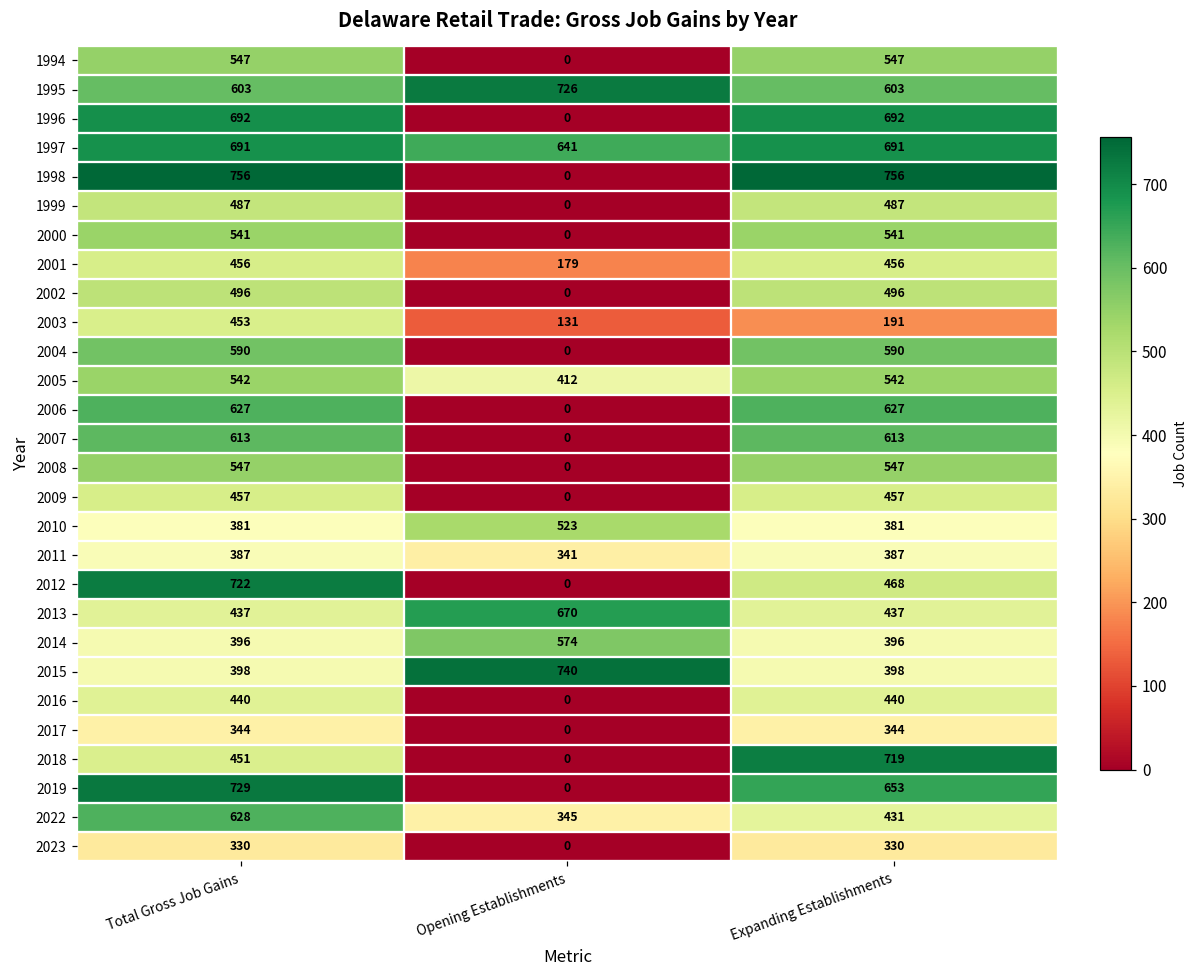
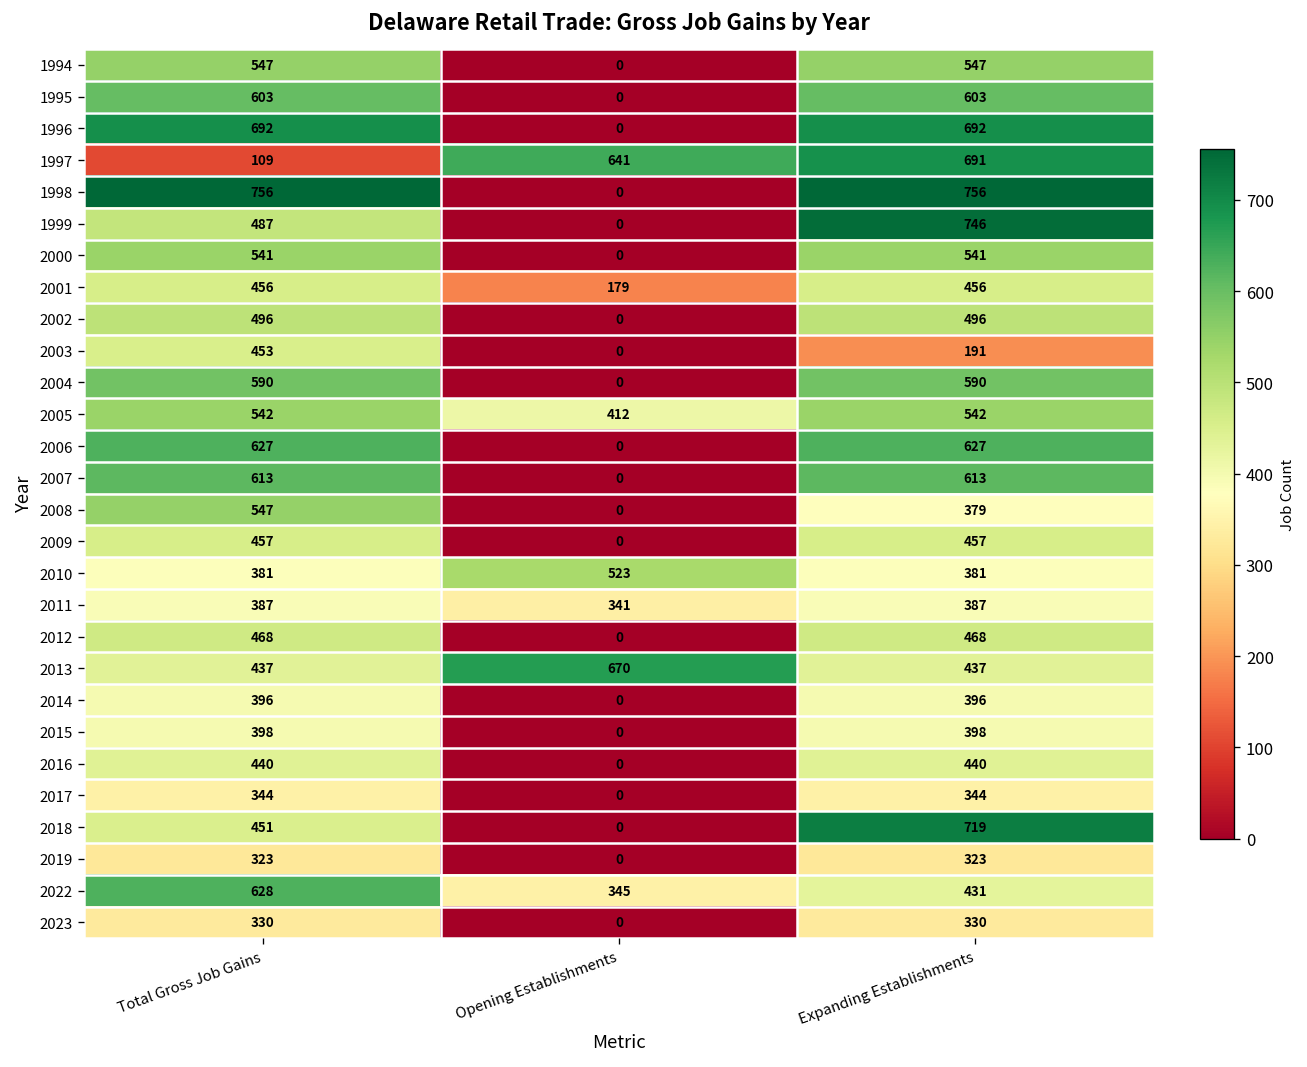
1995, Opening Establishments: 726 -> 0
1997, Total Gross Job Gains: 691 -> 109
1999, Expanding Establishments: 487 -> 746
2003, Opening Establishments: 131 -> 0
2008, Expanding Establishments: 547 -> 379
2012, Total Gross Job Gains: 722 -> 468
2014, Opening Establishments: 574 -> 0
2015, Opening Establishments: 740 -> 0
2019, Total Gross Job Gains: 729 -> 323
2019, Expanding Establishments: 653 -> 323
